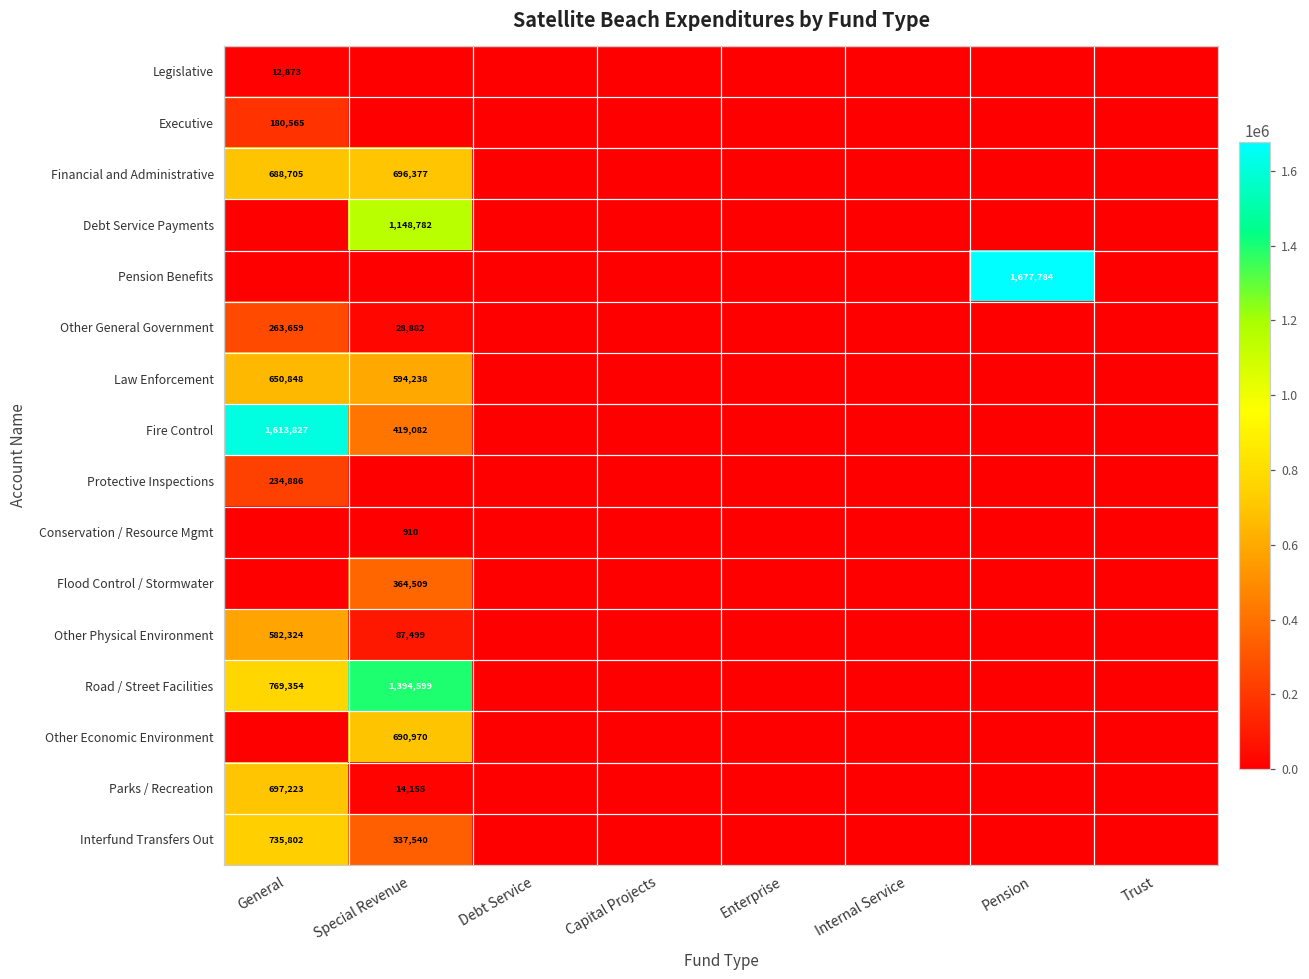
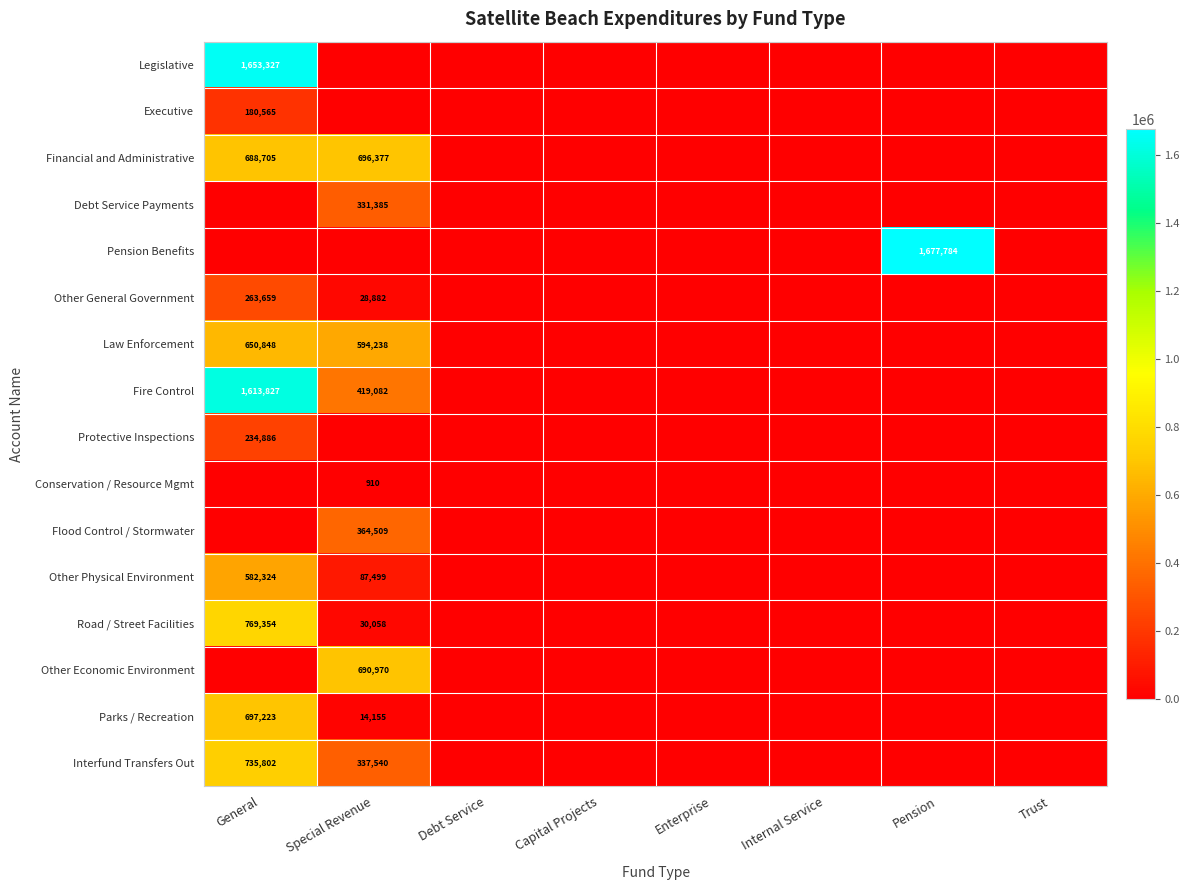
Legislative, General: 12,873 -> 1,653,327
Debt Service Payments, Special Revenue: 1,148,782 -> 331,385
Road / Street Facilities, Special Revenue: 1,394,599 -> 30,058
